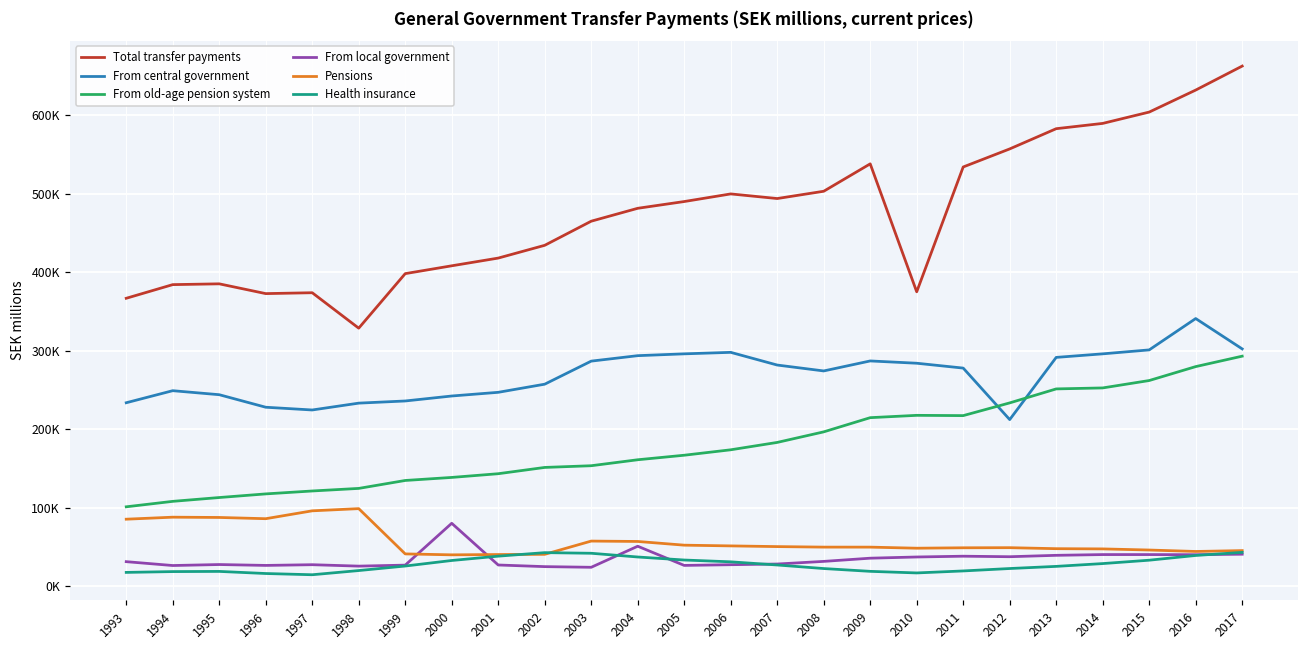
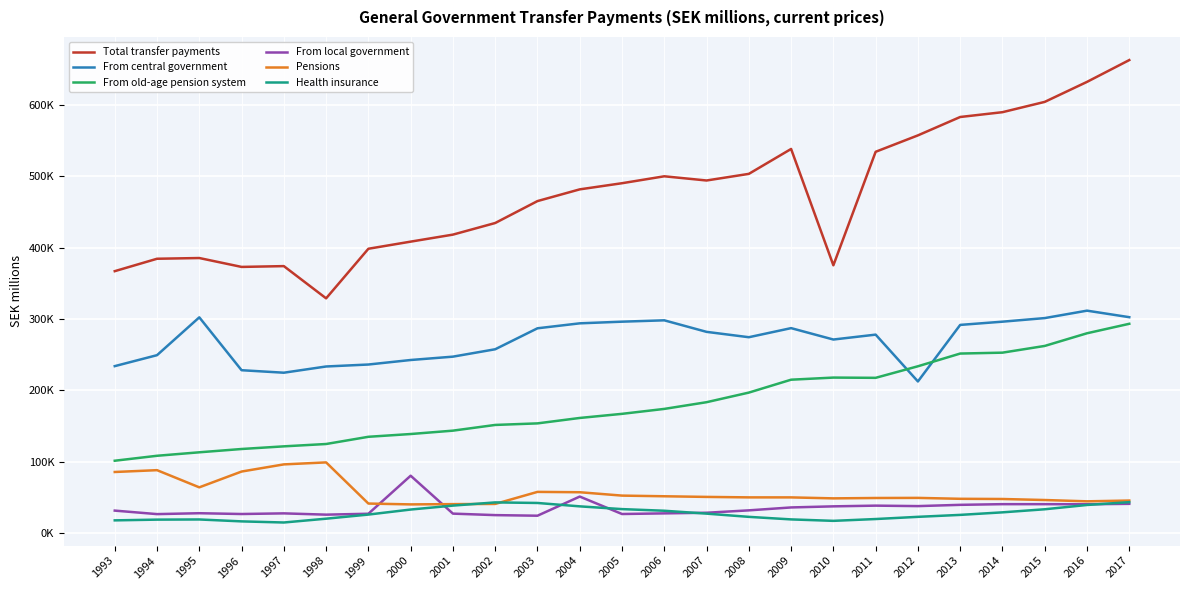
From central government, 1995: 240000 -> 300000
Pensions, 1995: 90000 -> 60000
From central government, 2010: 280000 -> 270000
From central government, 2016: 340000 -> 310000
